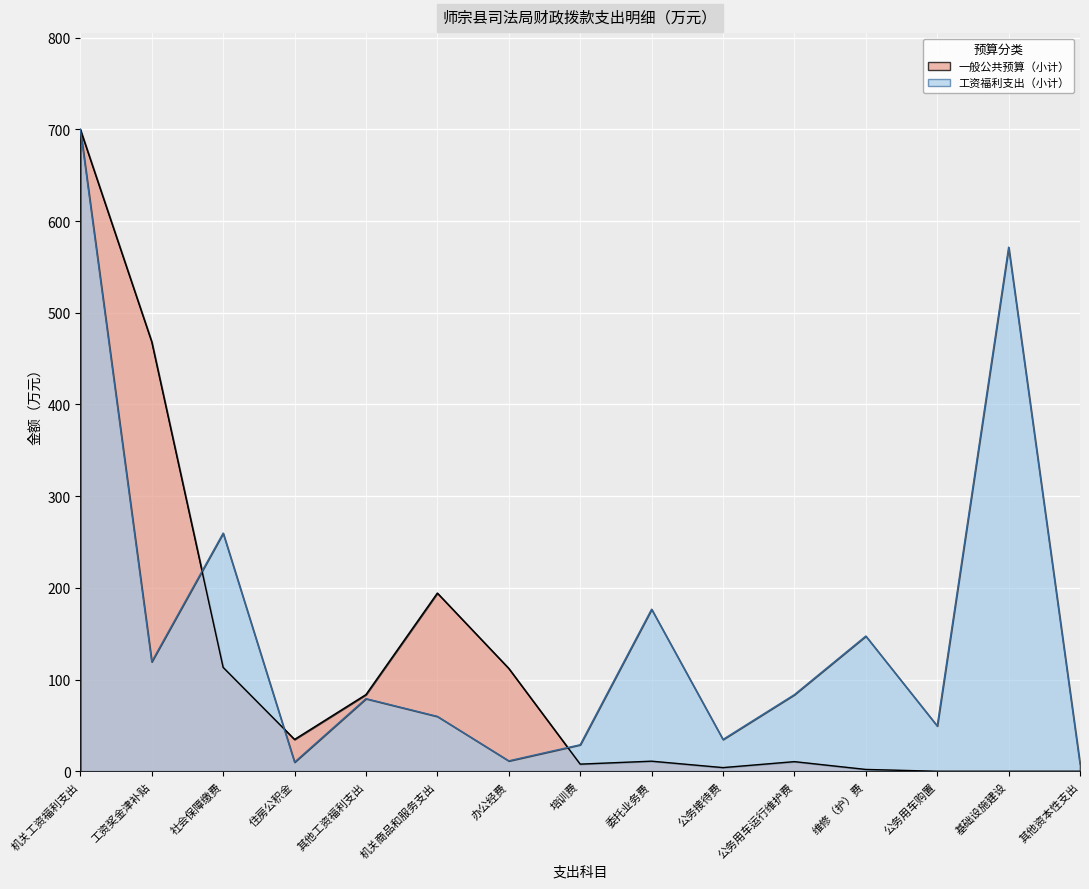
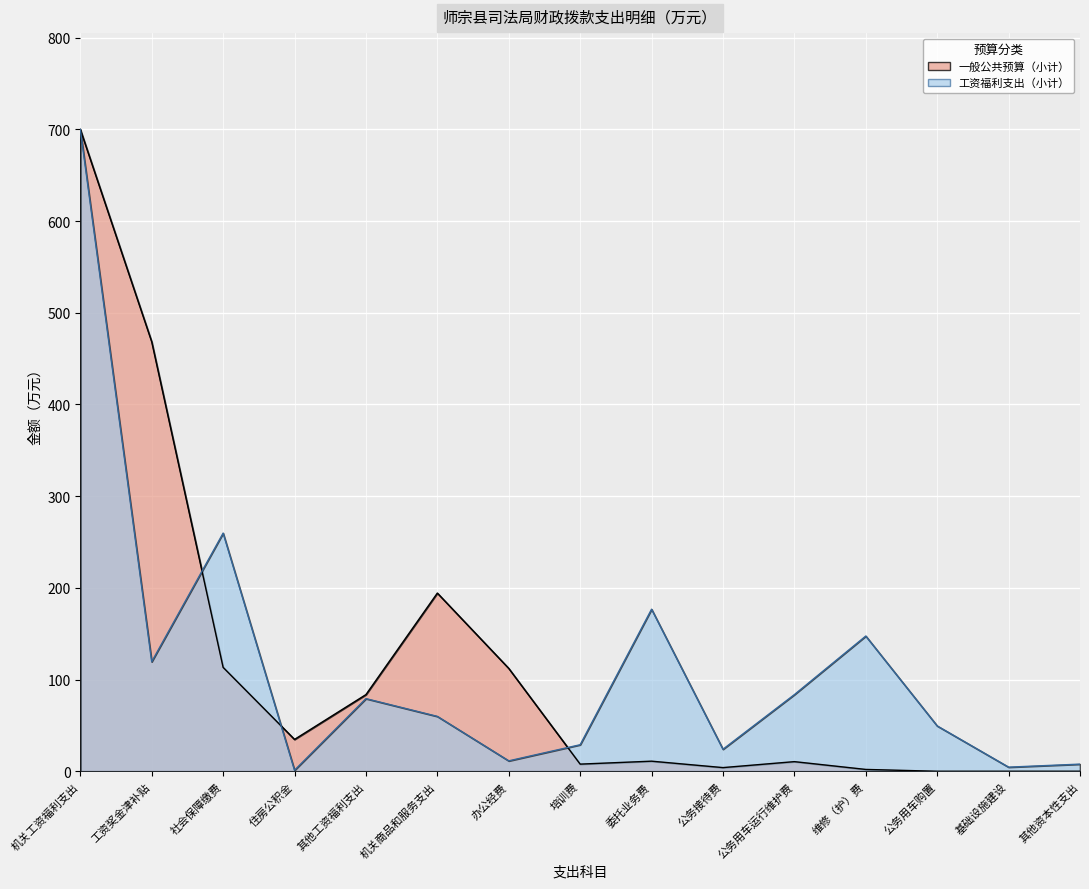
工资福利支出（小计）, 住房公积金: 10 -> 0
工资福利支出（小计）, 公务接待费: 30 -> 20
工资福利支出（小计）, 基础设施建设: 570 -> 0
